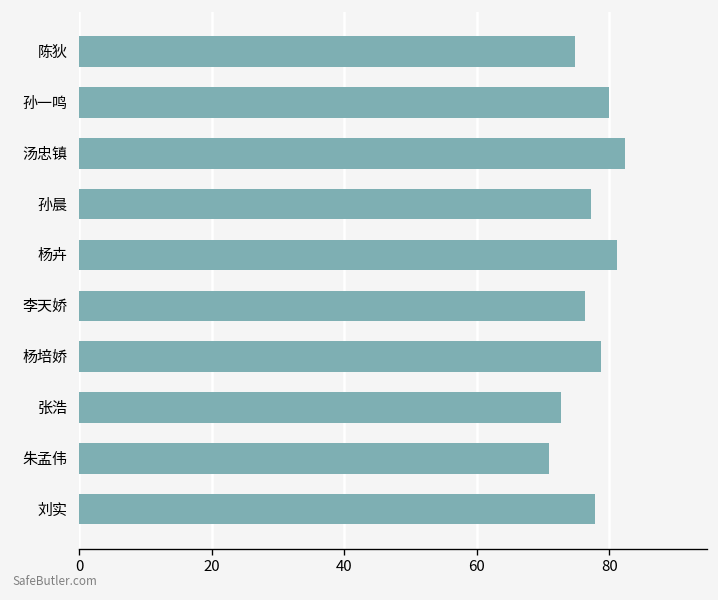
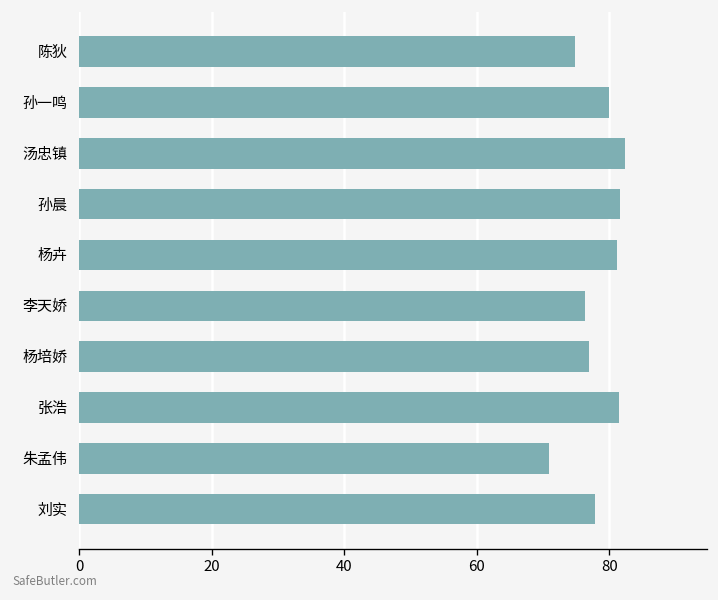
孙晨: 77 -> 82
杨培娇: 79 -> 77
张浩: 73 -> 81
